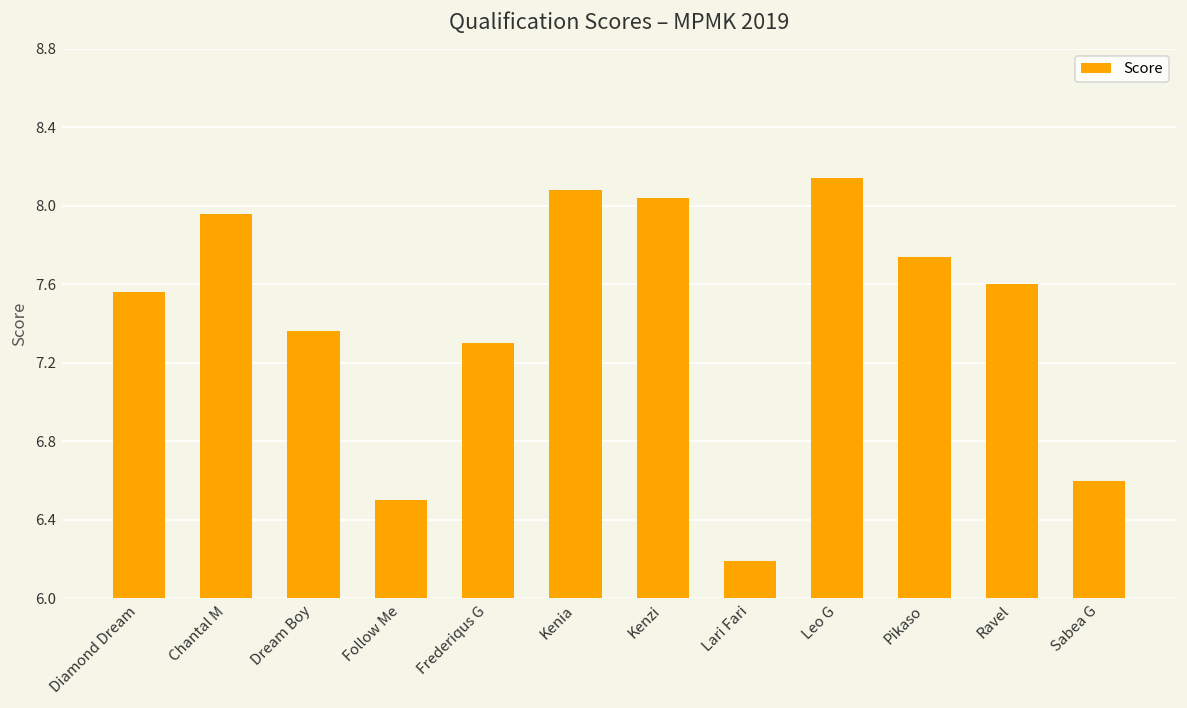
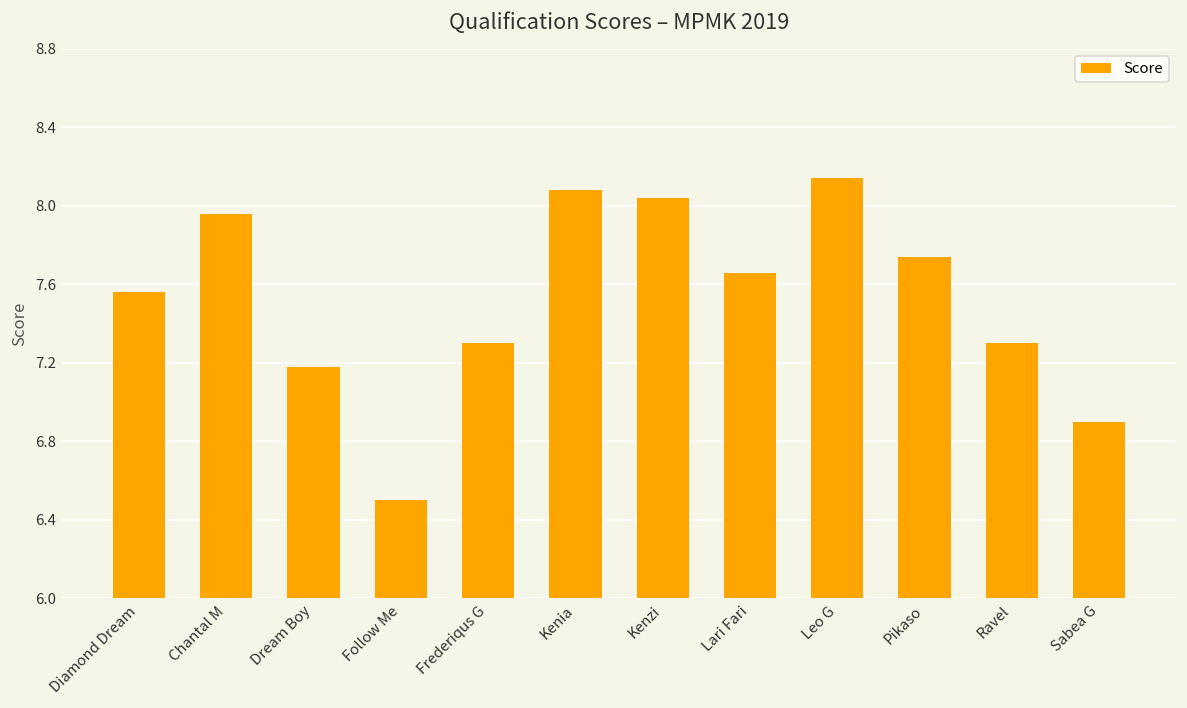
Dream Boy: 7.36 -> 7.18
Lari Fari: 6.19 -> 7.66
Ravel: 7.6 -> 7.3
Sabea G: 6.6 -> 6.9
